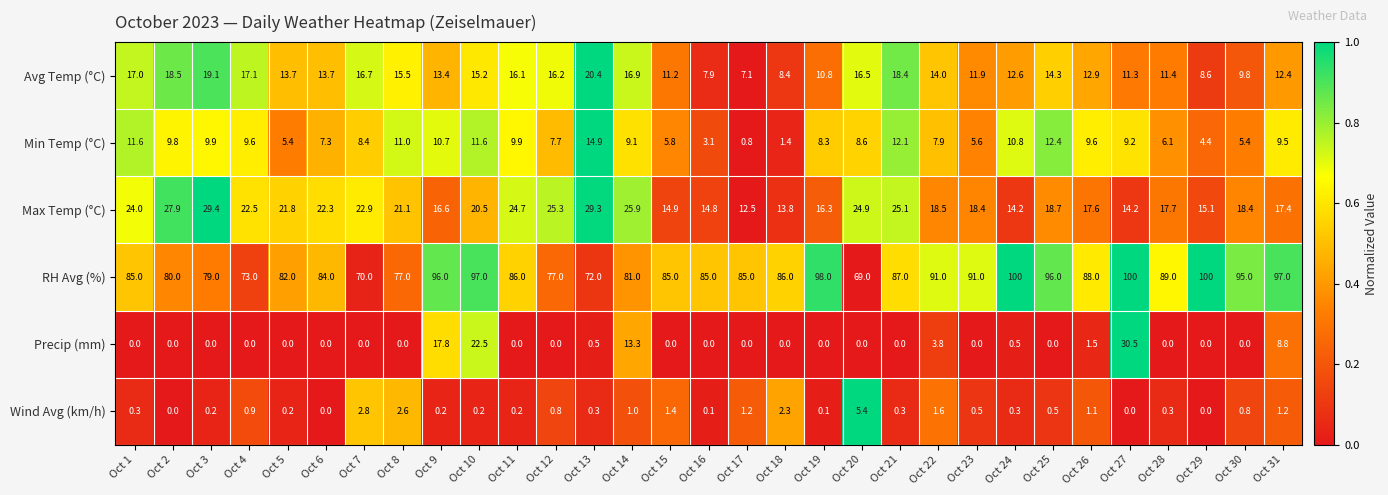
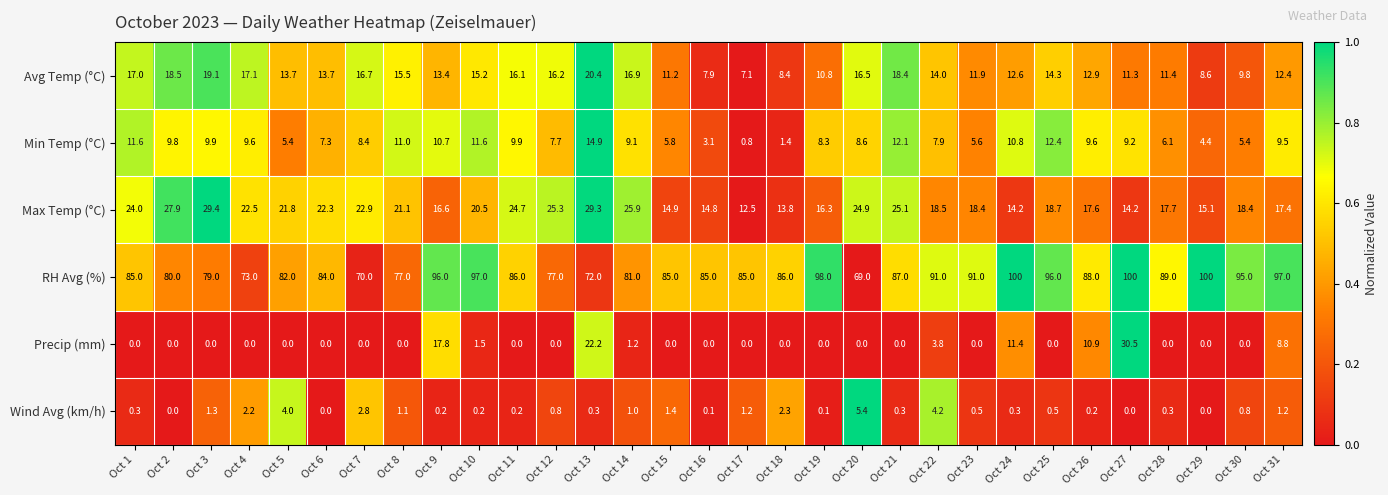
Precip (mm), Oct 10: 22.5 -> 1.5
Precip (mm), Oct 13: 0.5 -> 22.2
Precip (mm), Oct 14: 13.3 -> 1.2
Precip (mm), Oct 24: 0.5 -> 11.4
Precip (mm), Oct 26: 1.5 -> 10.9
Wind Avg (km/h), Oct 3: 0.2 -> 1.3
Wind Avg (km/h), Oct 4: 0.9 -> 2.2
Wind Avg (km/h), Oct 5: 0.2 -> 4.0
Wind Avg (km/h), Oct 8: 2.6 -> 1.1
Wind Avg (km/h), Oct 22: 1.6 -> 4.2
Wind Avg (km/h), Oct 26: 1.1 -> 0.2
